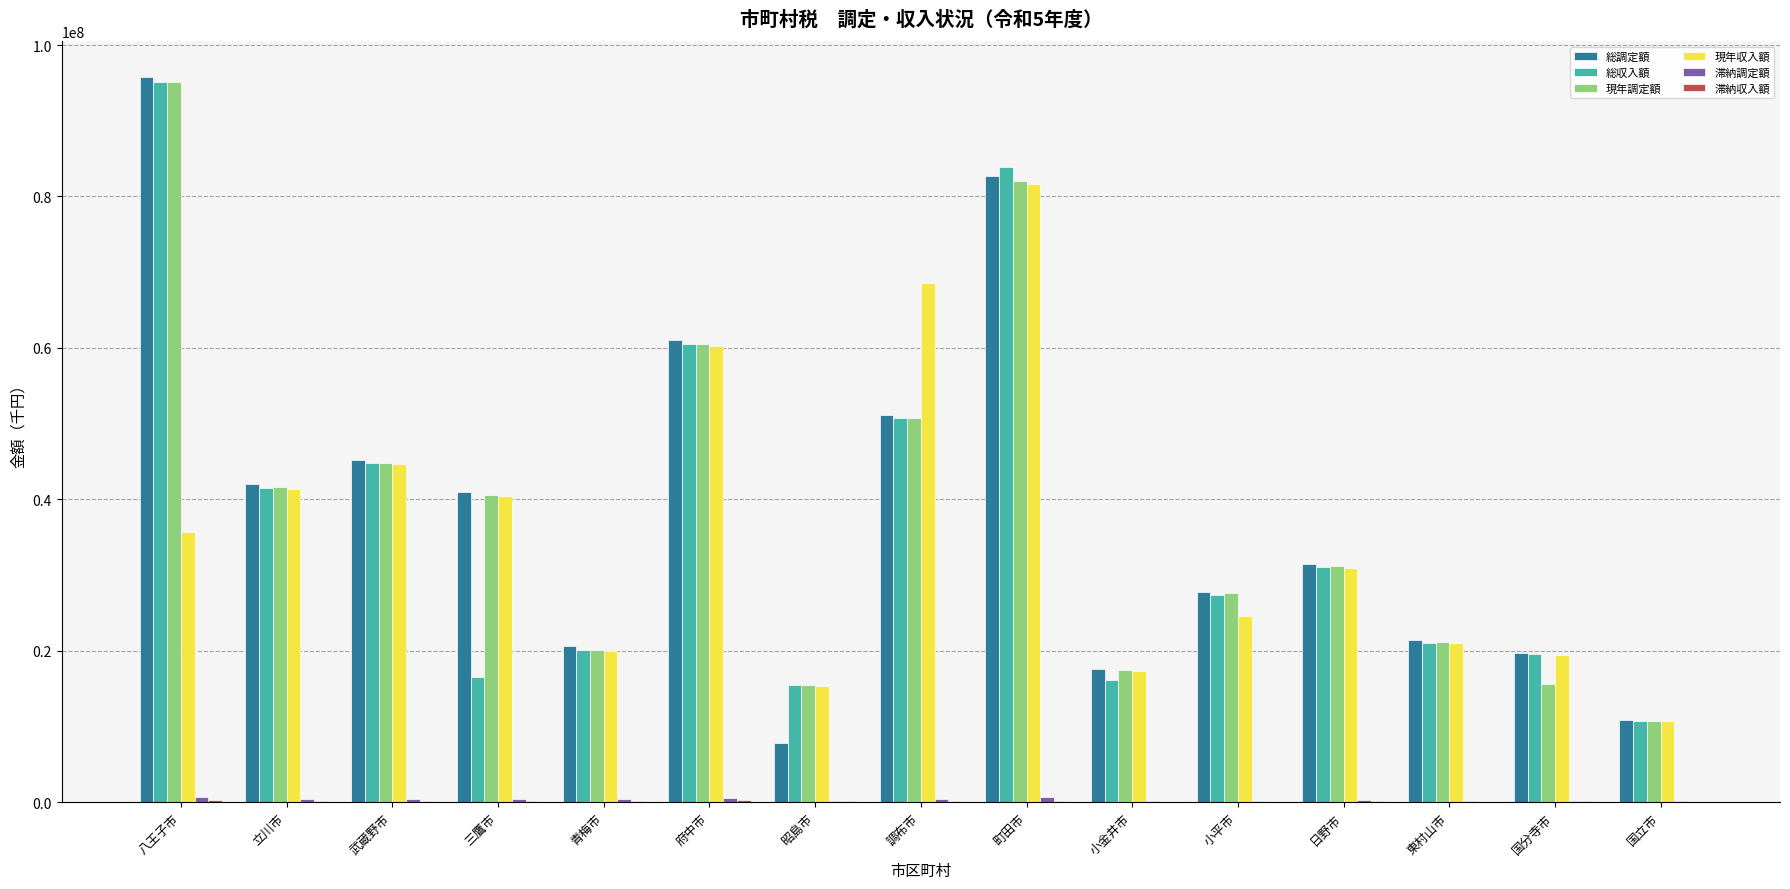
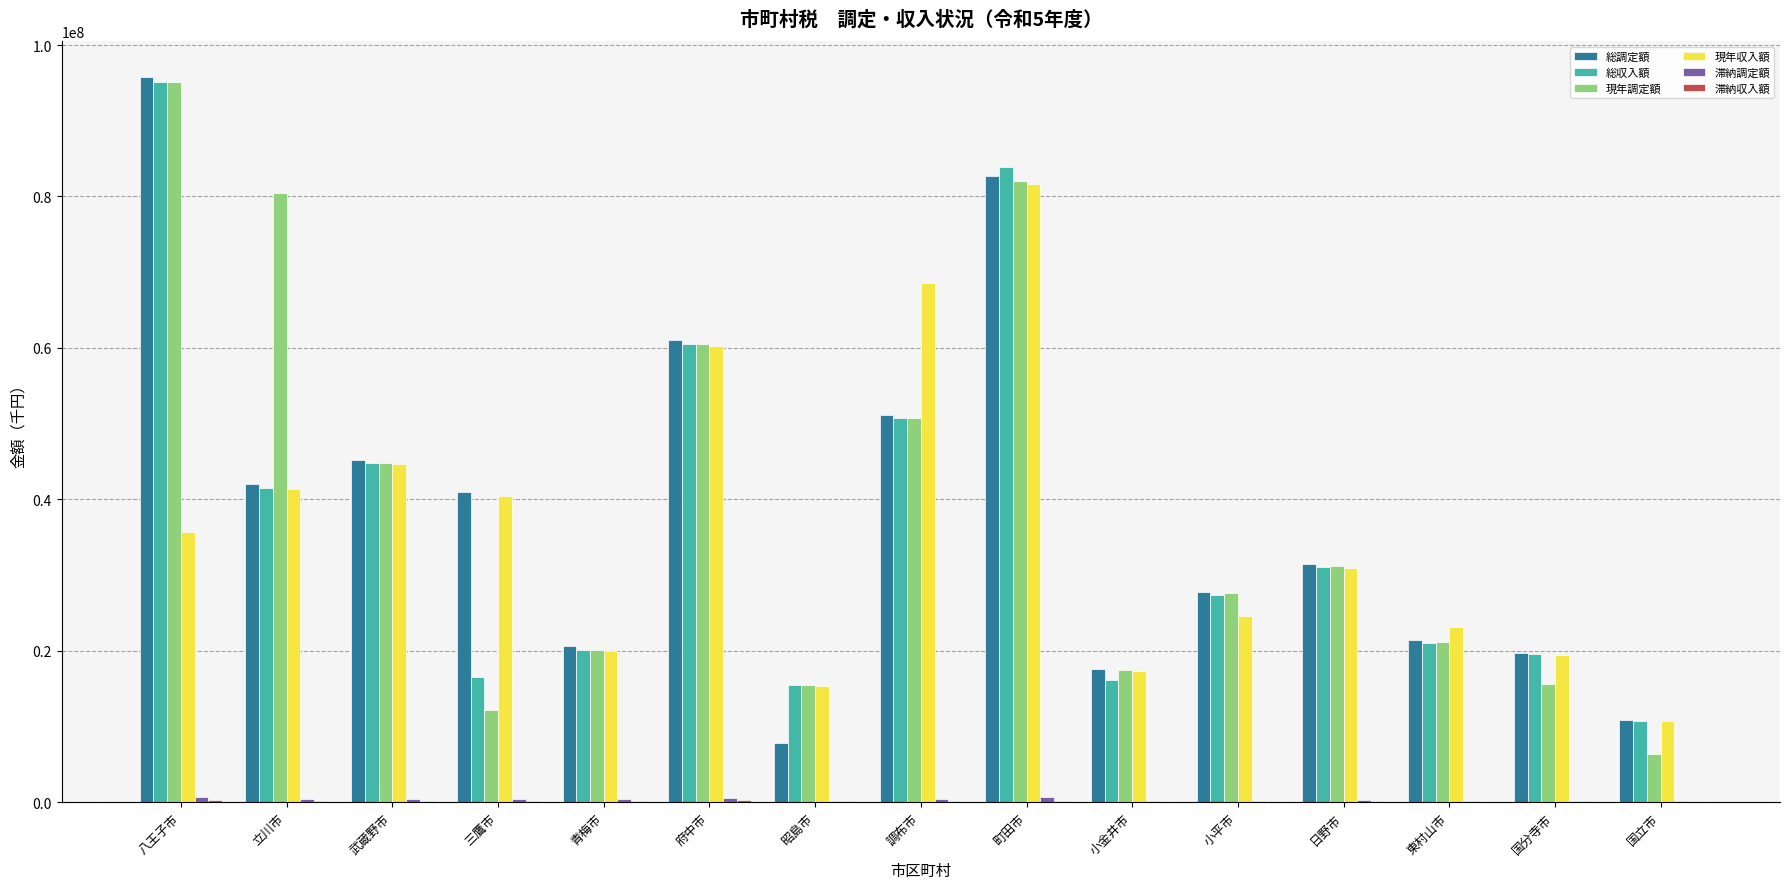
現年調定額, 立川市: 42000000 -> 80000000
現年調定額, 三鷹市: 41000000 -> 12000000
現年収入額, 東村山市: 21000000 -> 23000000
現年調定額, 国立市: 11000000 -> 6000000
